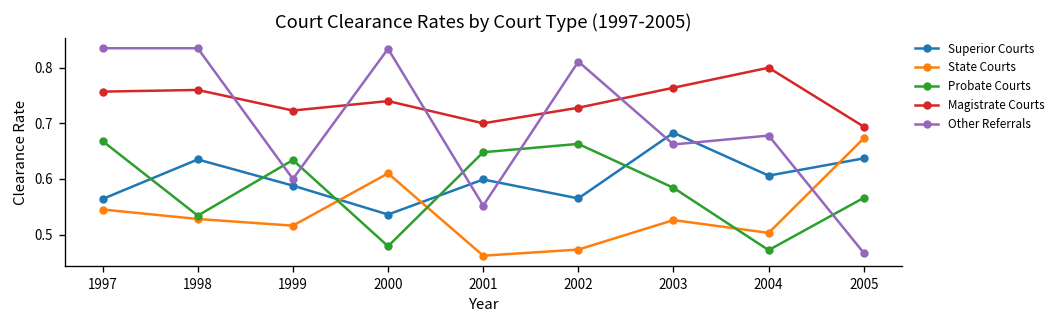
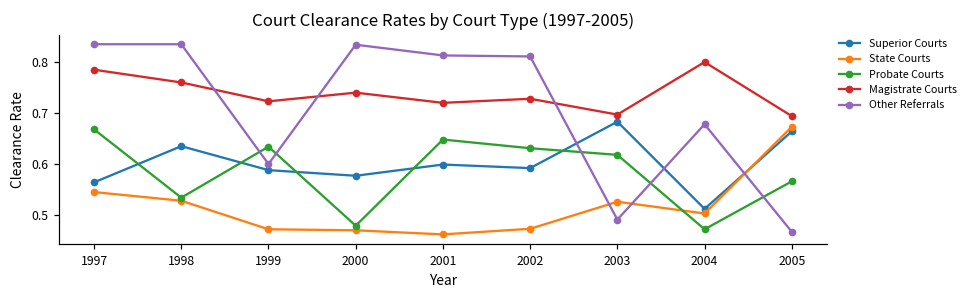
Magistrate Courts, 1997: 0.76 -> 0.79
State Courts, 1999: 0.52 -> 0.47
Superior Courts, 2000: 0.54 -> 0.58
State Courts, 2000: 0.61 -> 0.47
Magistrate Courts, 2001: 0.70 -> 0.72
Other Referrals, 2001: 0.55 -> 0.81
Superior Courts, 2002: 0.57 -> 0.59
Probate Courts, 2002: 0.66 -> 0.63
Probate Courts, 2003: 0.58 -> 0.62
Magistrate Courts, 2003: 0.76 -> 0.70
Other Referrals, 2003: 0.66 -> 0.49
Superior Courts, 2004: 0.61 -> 0.51
Superior Courts, 2005: 0.64 -> 0.66
